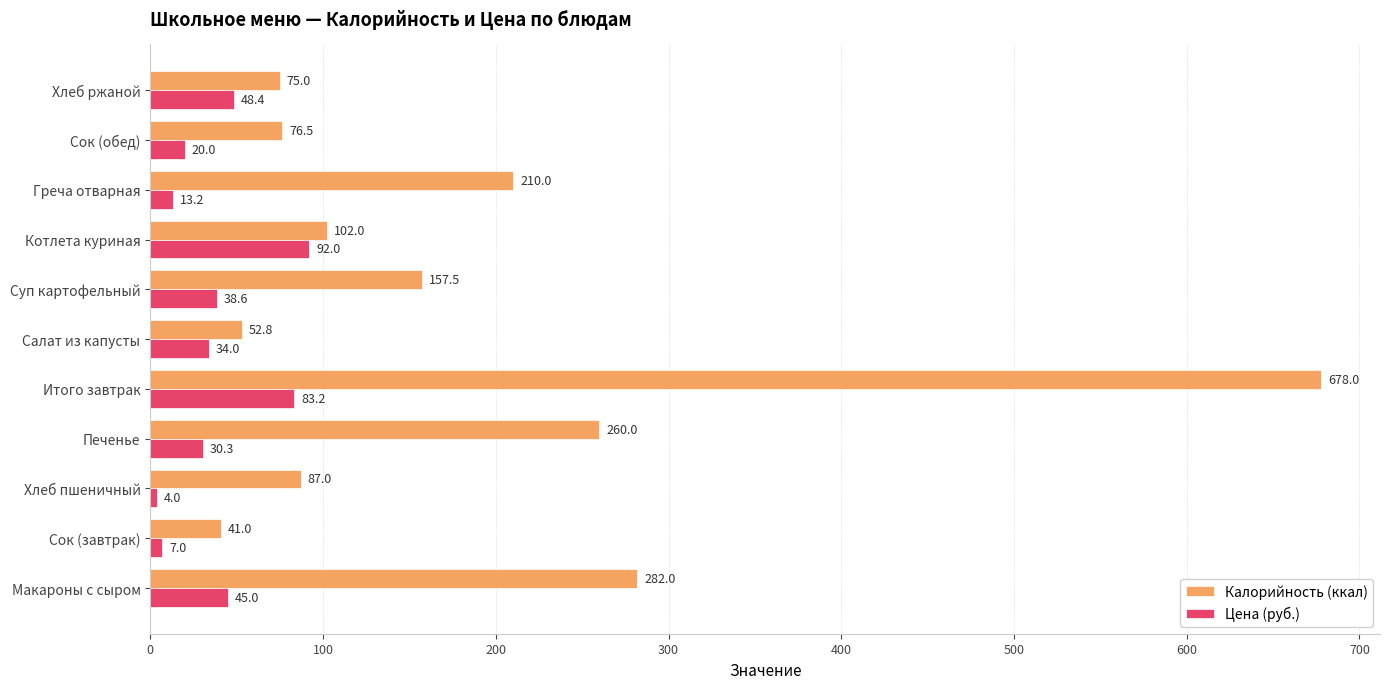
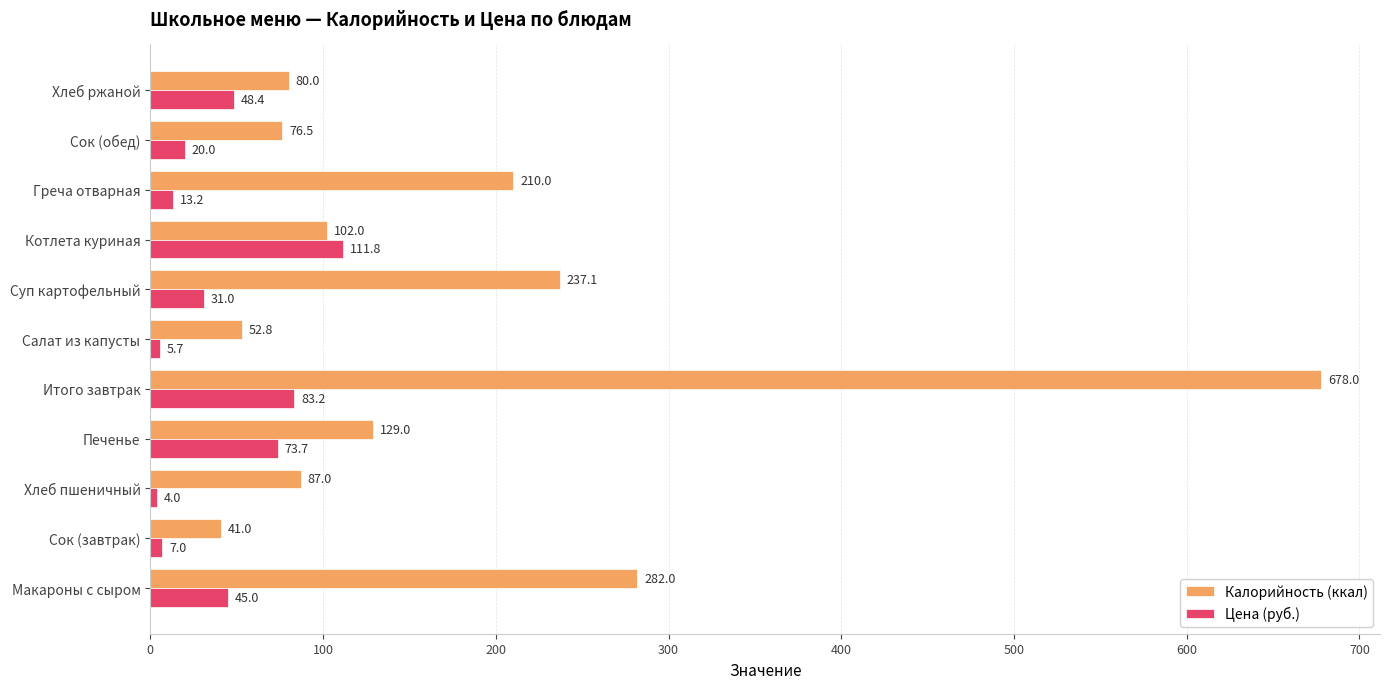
Калорийность (ккал), Хлеб ржаной: 75.0 -> 80.0
Цена (руб.), Котлета куриная: 92.0 -> 111.8
Калорийность (ккал), Суп картофельный: 157.5 -> 237.1
Цена (руб.), Суп картофельный: 38.6 -> 31.0
Цена (руб.), Салат из капусты: 34.0 -> 5.7
Калорийность (ккал), Печенье: 260.0 -> 129.0
Цена (руб.), Печенье: 30.3 -> 73.7
